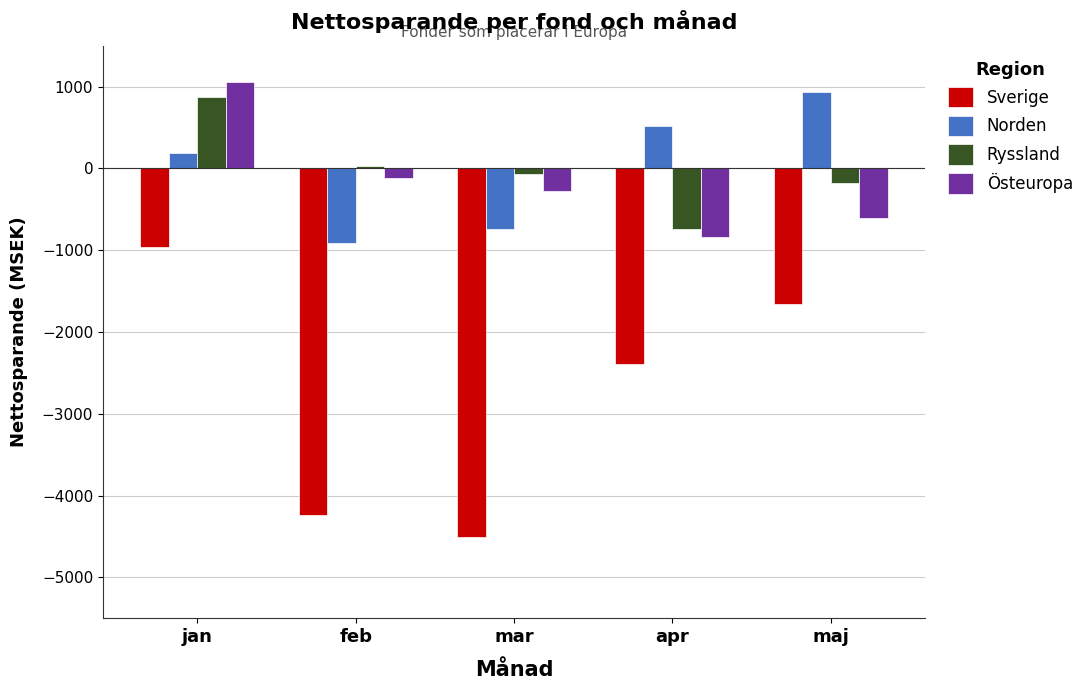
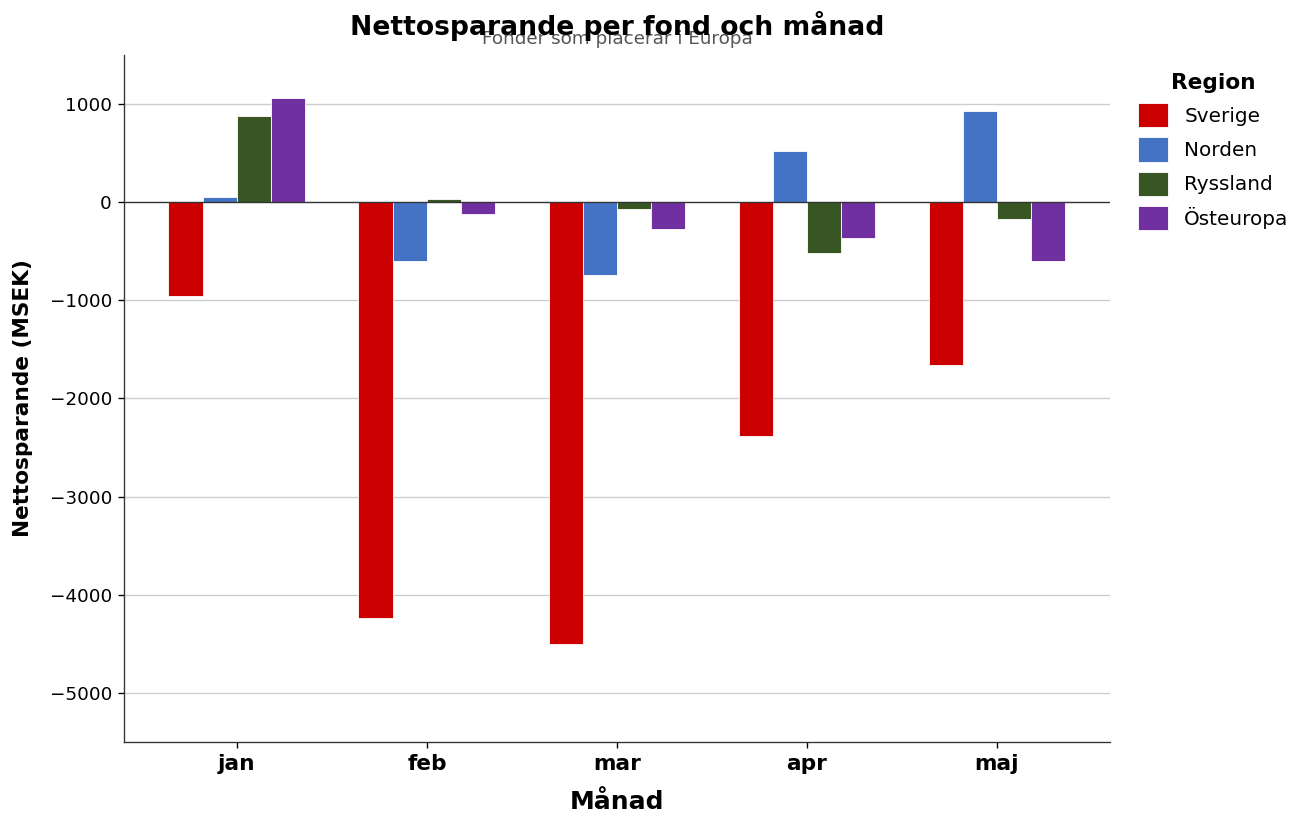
Norden, jan: 200 -> 100
Norden, feb: -900 -> -600
Ryssland, apr: -700 -> -500
Östeuropa, apr: -800 -> -400
